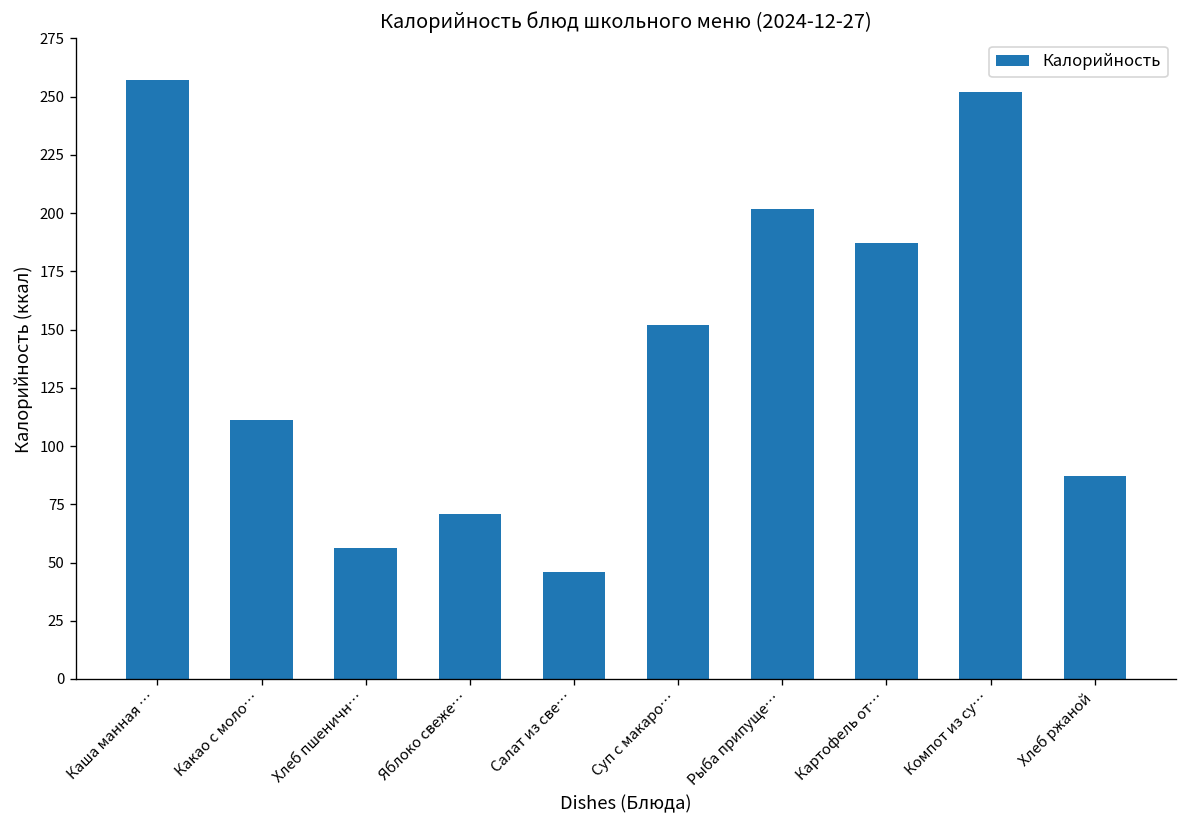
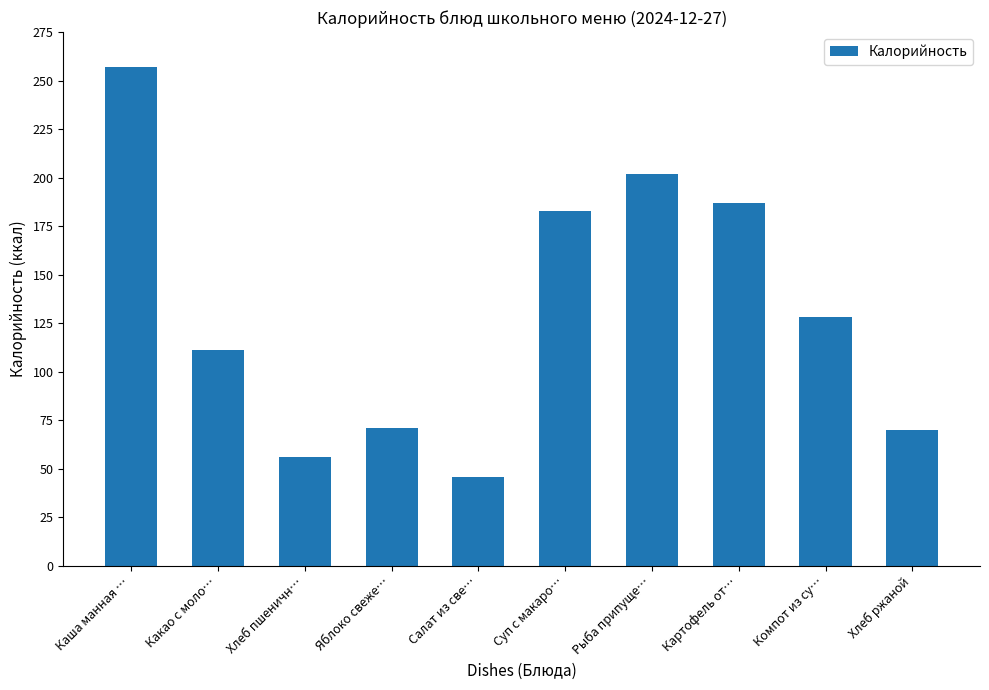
Суп с макаро…: 152 -> 183
Компот из су…: 252 -> 128
Хлеб ржаной: 87 -> 70
